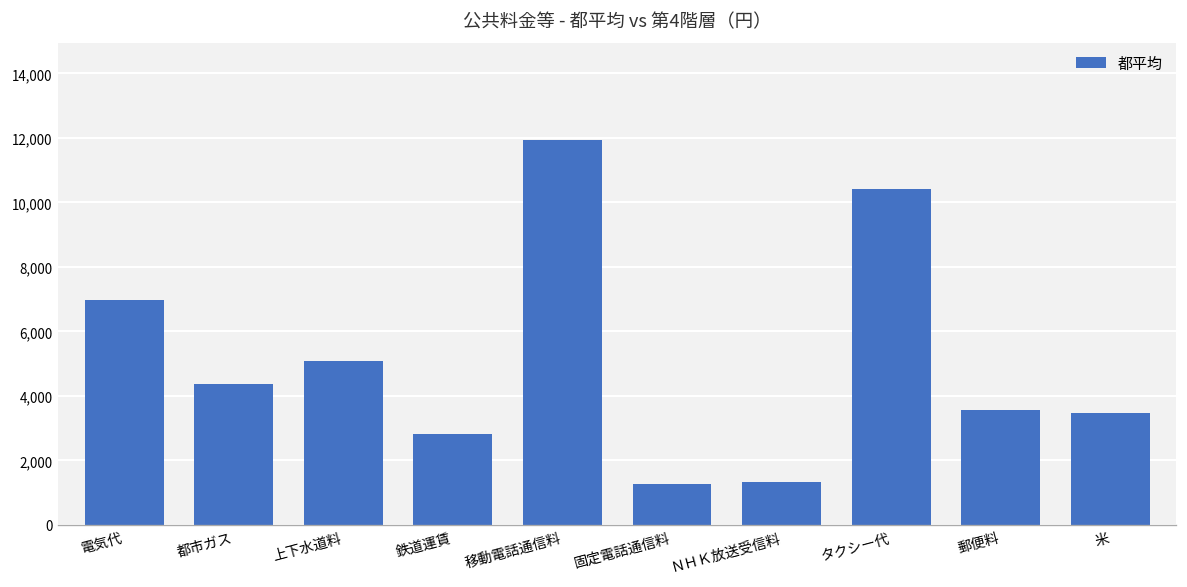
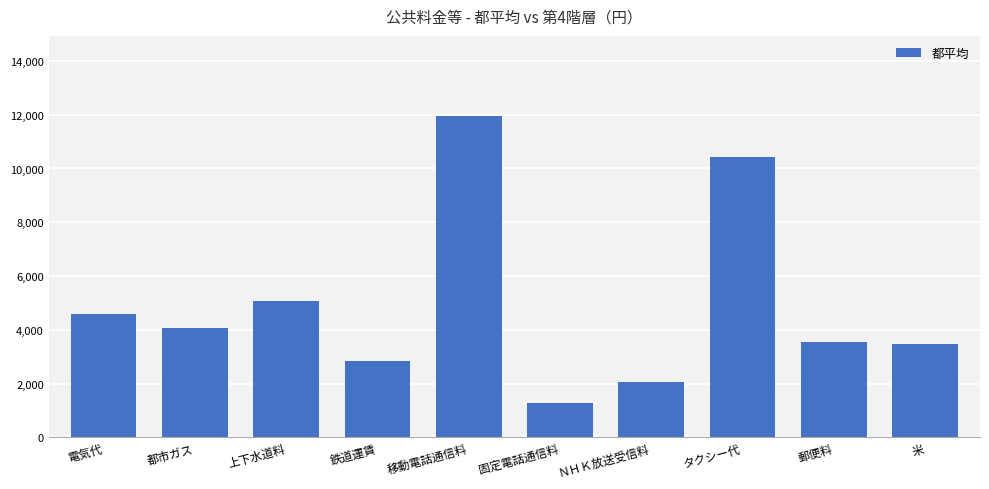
電気代: 7,000 -> 4,600
都市ガス: 4,400 -> 4,100
ＮＨＫ放送受信料: 1,300 -> 2,100
